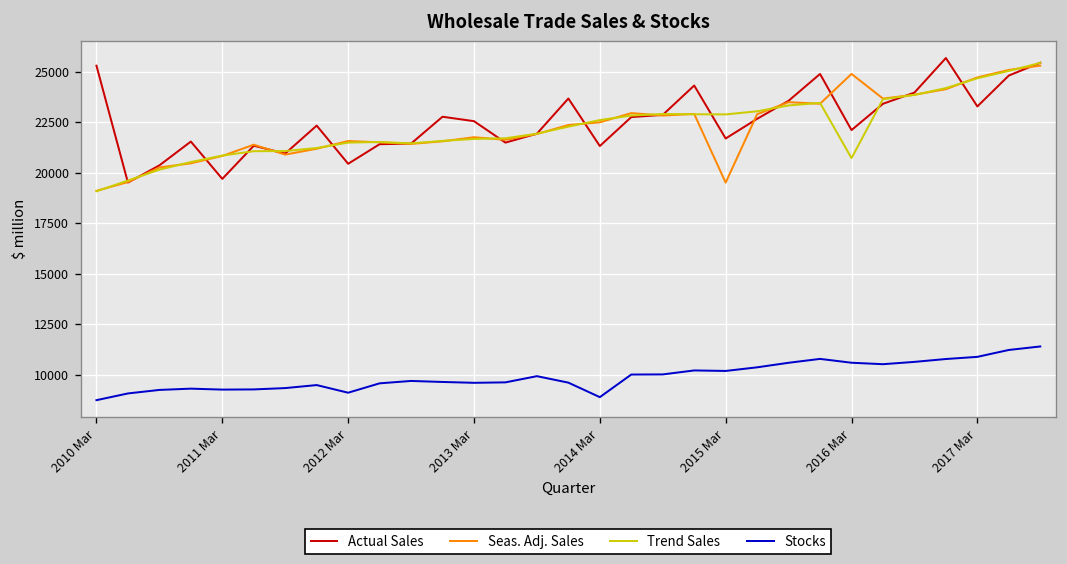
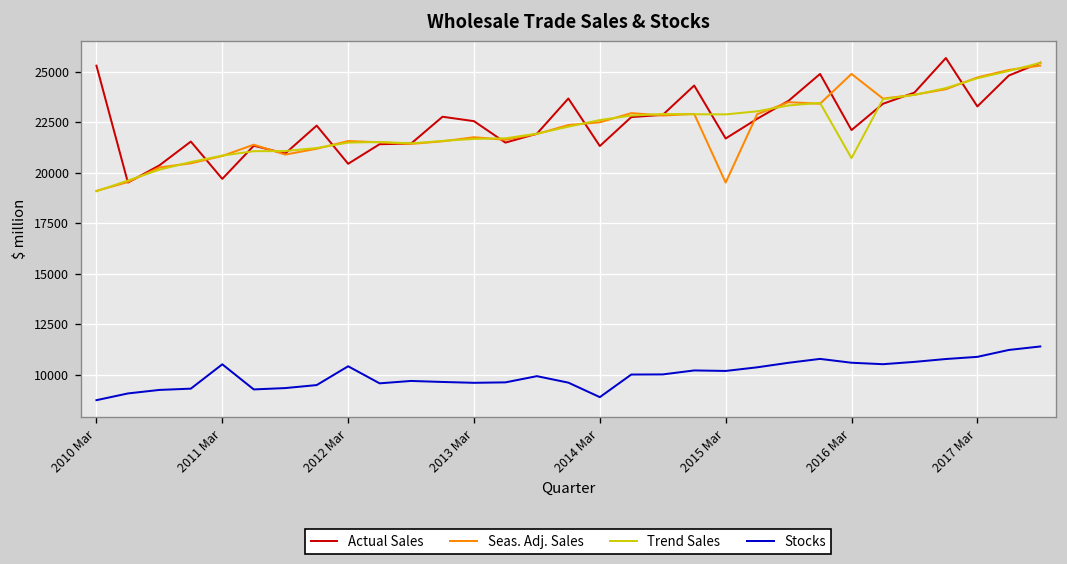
Stocks, 2011 Mar: 9300 -> 10500
Stocks, 2012 Mar: 9100 -> 10400
